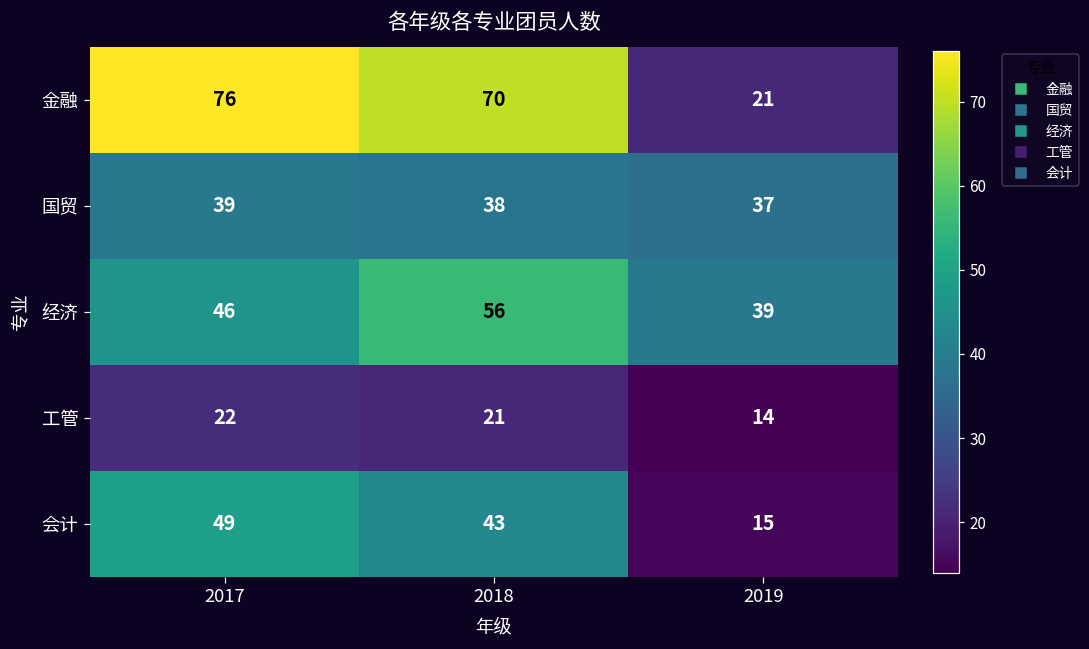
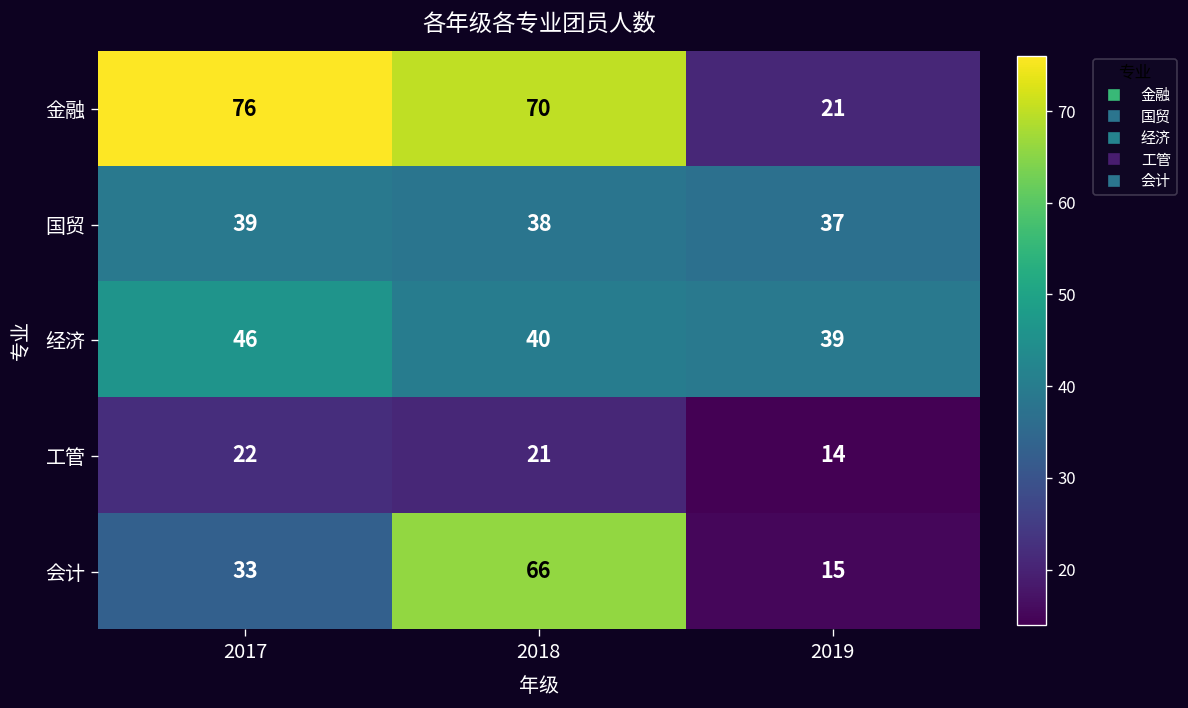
经济, 2018: 56 -> 40
会计, 2017: 49 -> 33
会计, 2018: 43 -> 66
